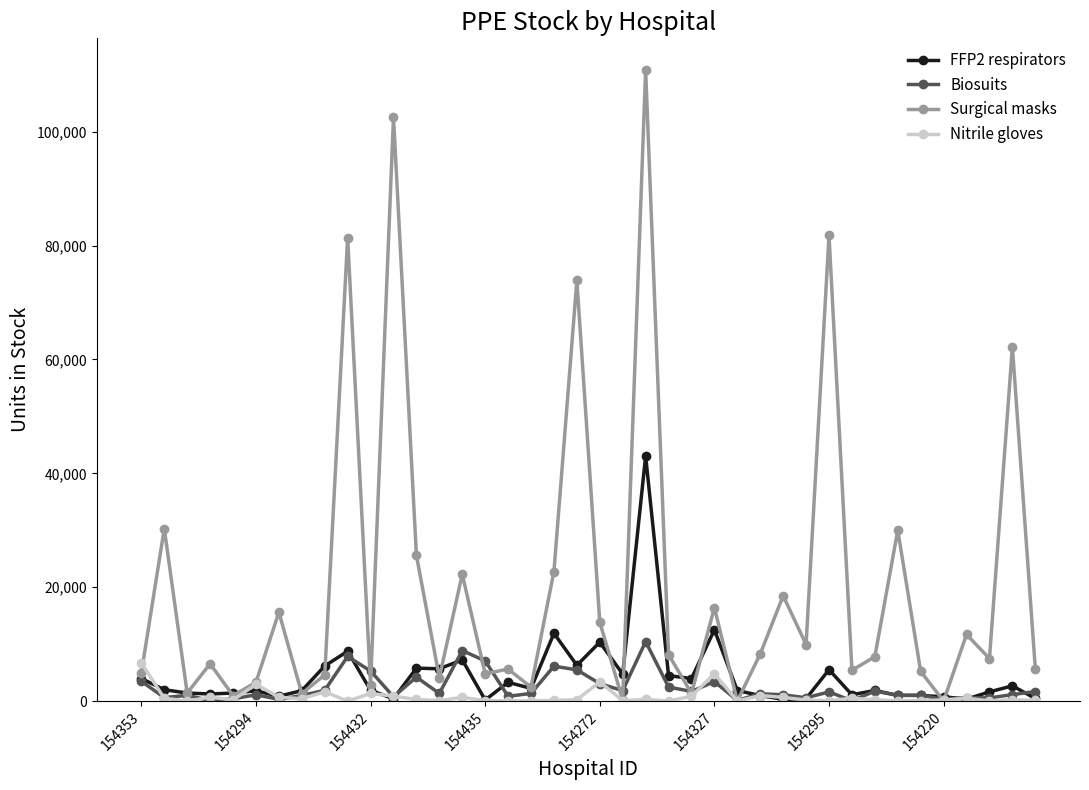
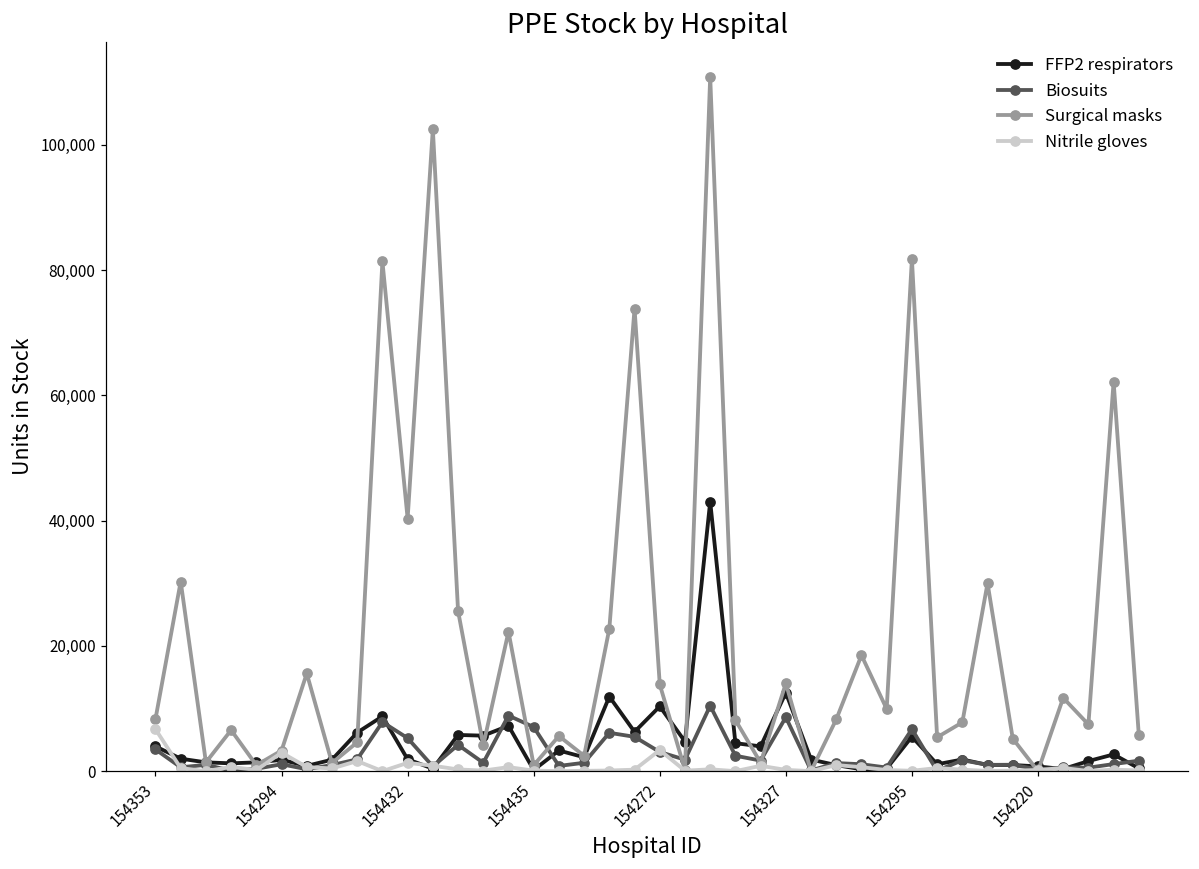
Surgical masks, 154353: 5,000 -> 8,000
Surgical masks, 154432: 3,000 -> 40,000
Surgical masks, 154435: 5,000 -> 1,000
Biosuits, 154327: 3,000 -> 9,000
Surgical masks, 154327: 16,000 -> 14,000
Nitrile gloves, 154327: 5,000 -> 0
Biosuits, 154295: 2,000 -> 7,000
